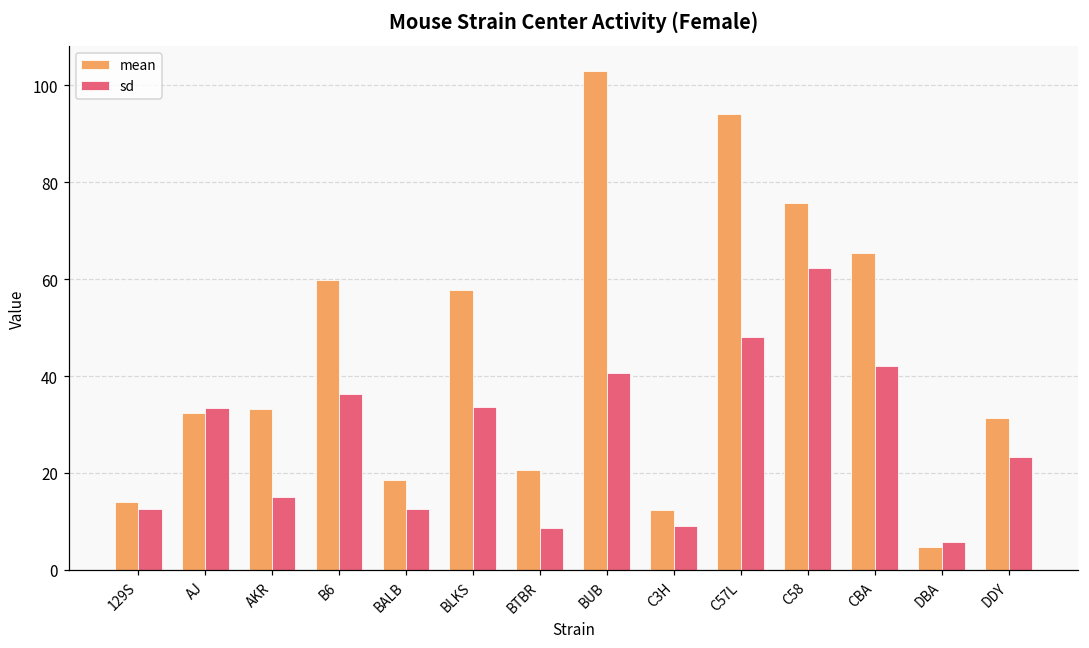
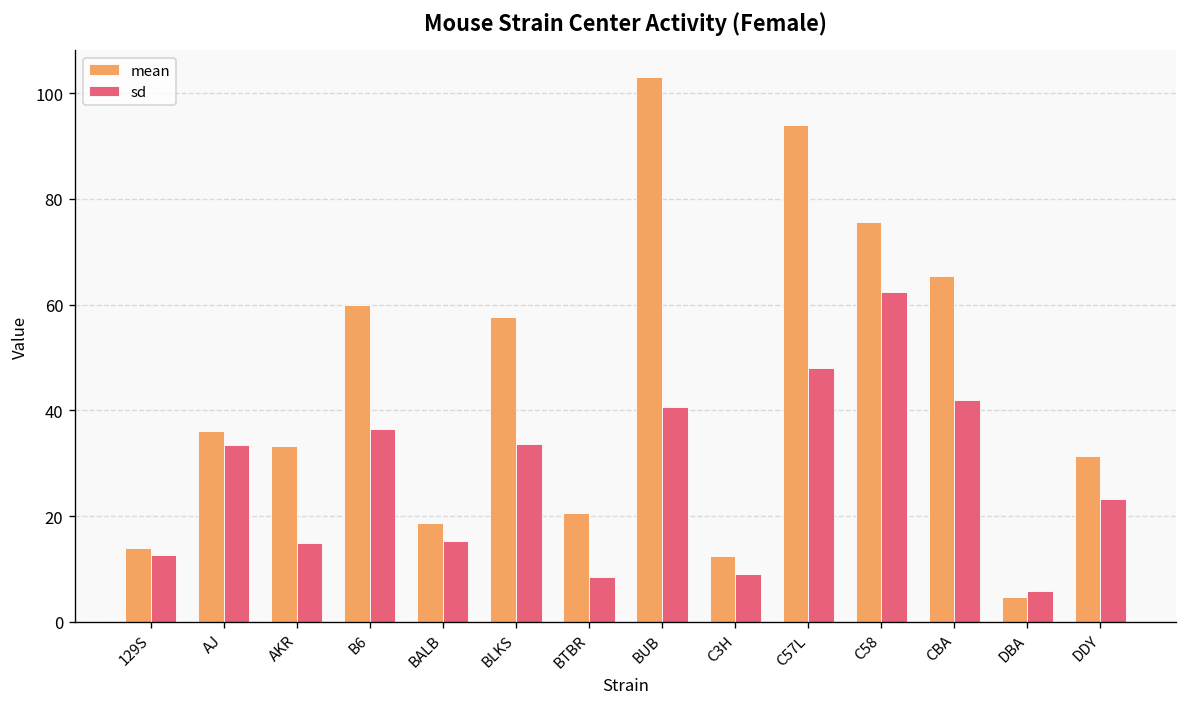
mean, AJ: 32 -> 36
sd, BALB: 13 -> 15
